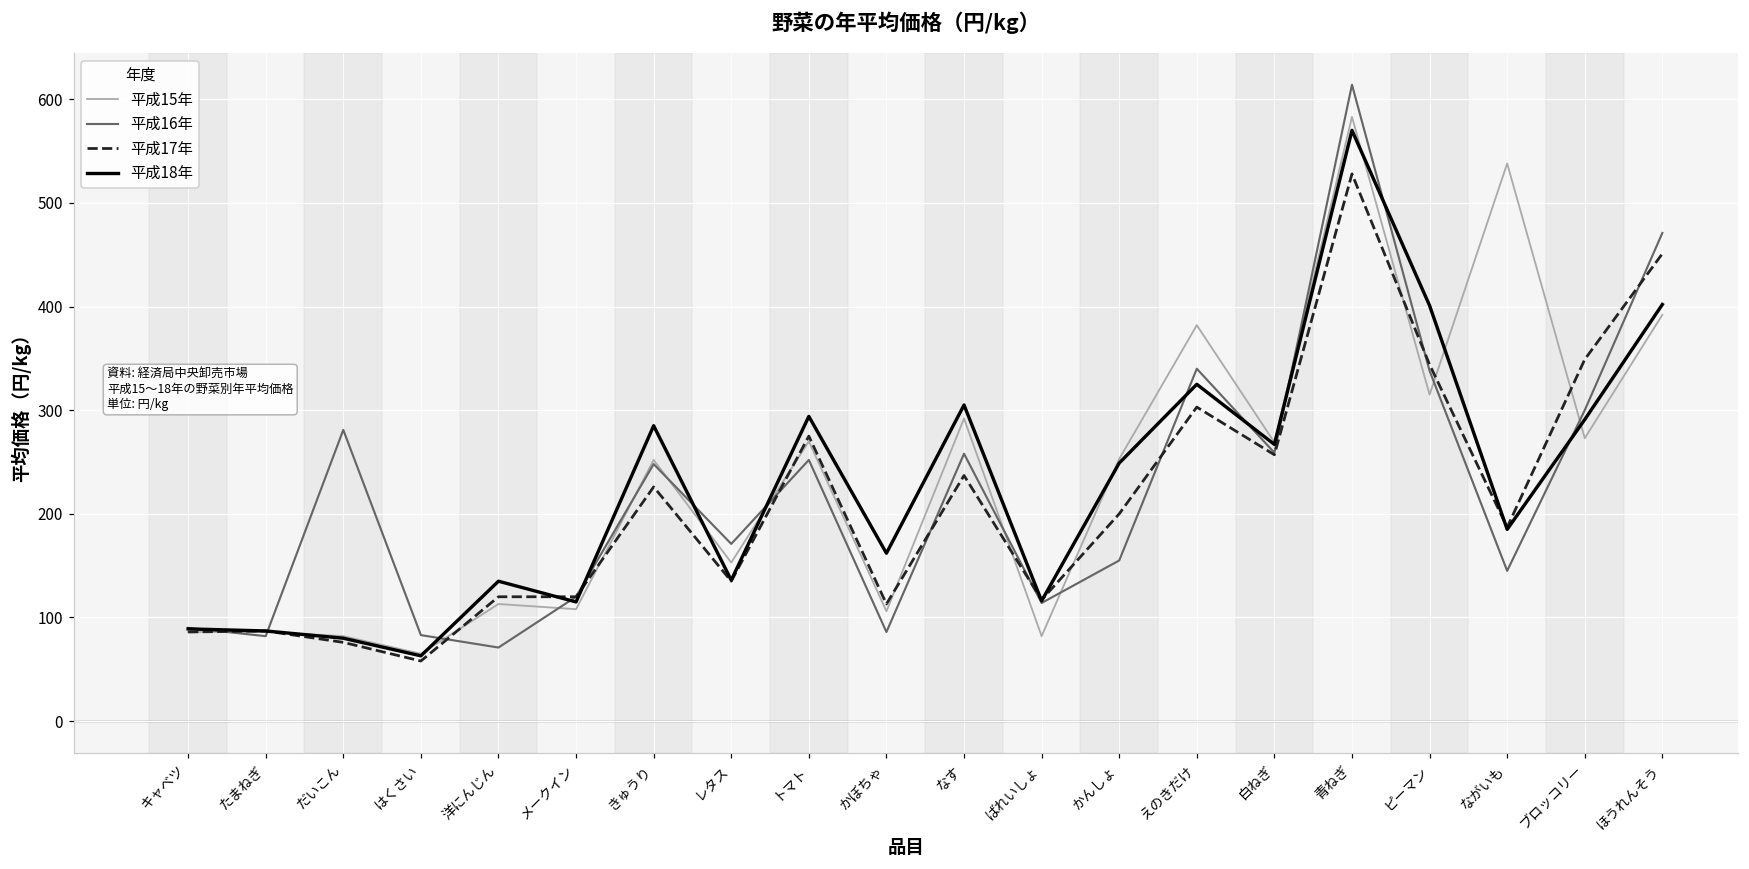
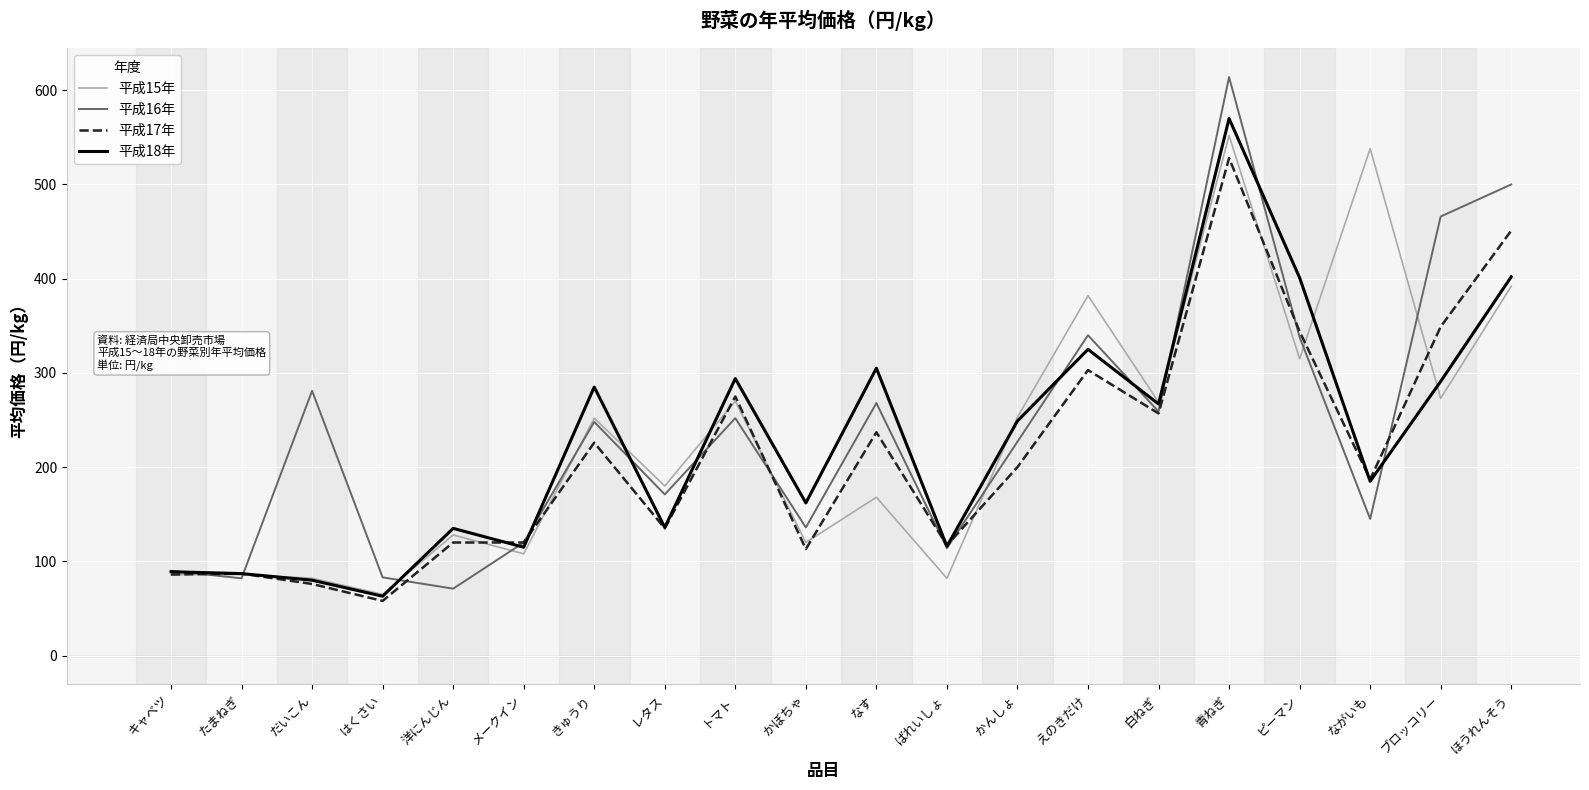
平成15年, 洋にんじん: 110 -> 130
平成15年, レタス: 150 -> 180
平成15年, かぼちゃ: 110 -> 120
平成16年, かぼちゃ: 90 -> 140
平成15年, なす: 290 -> 170
平成16年, なす: 260 -> 270
平成16年, かんしょ: 160 -> 230
平成15年, 青ねぎ: 580 -> 550
平成16年, ブロッコリー: 300 -> 470
平成16年, ほうれんそう: 470 -> 500
